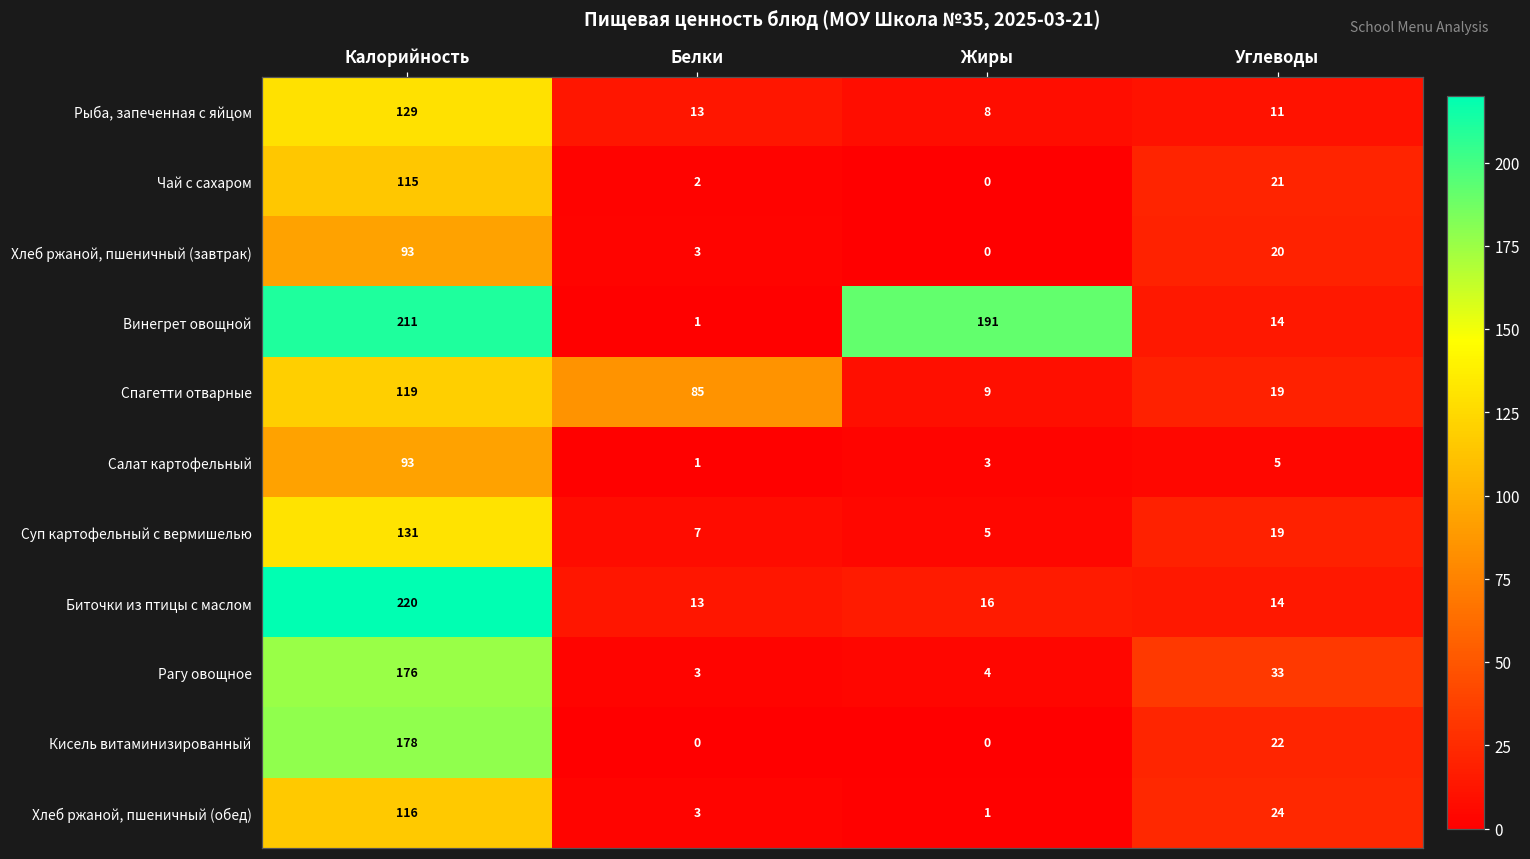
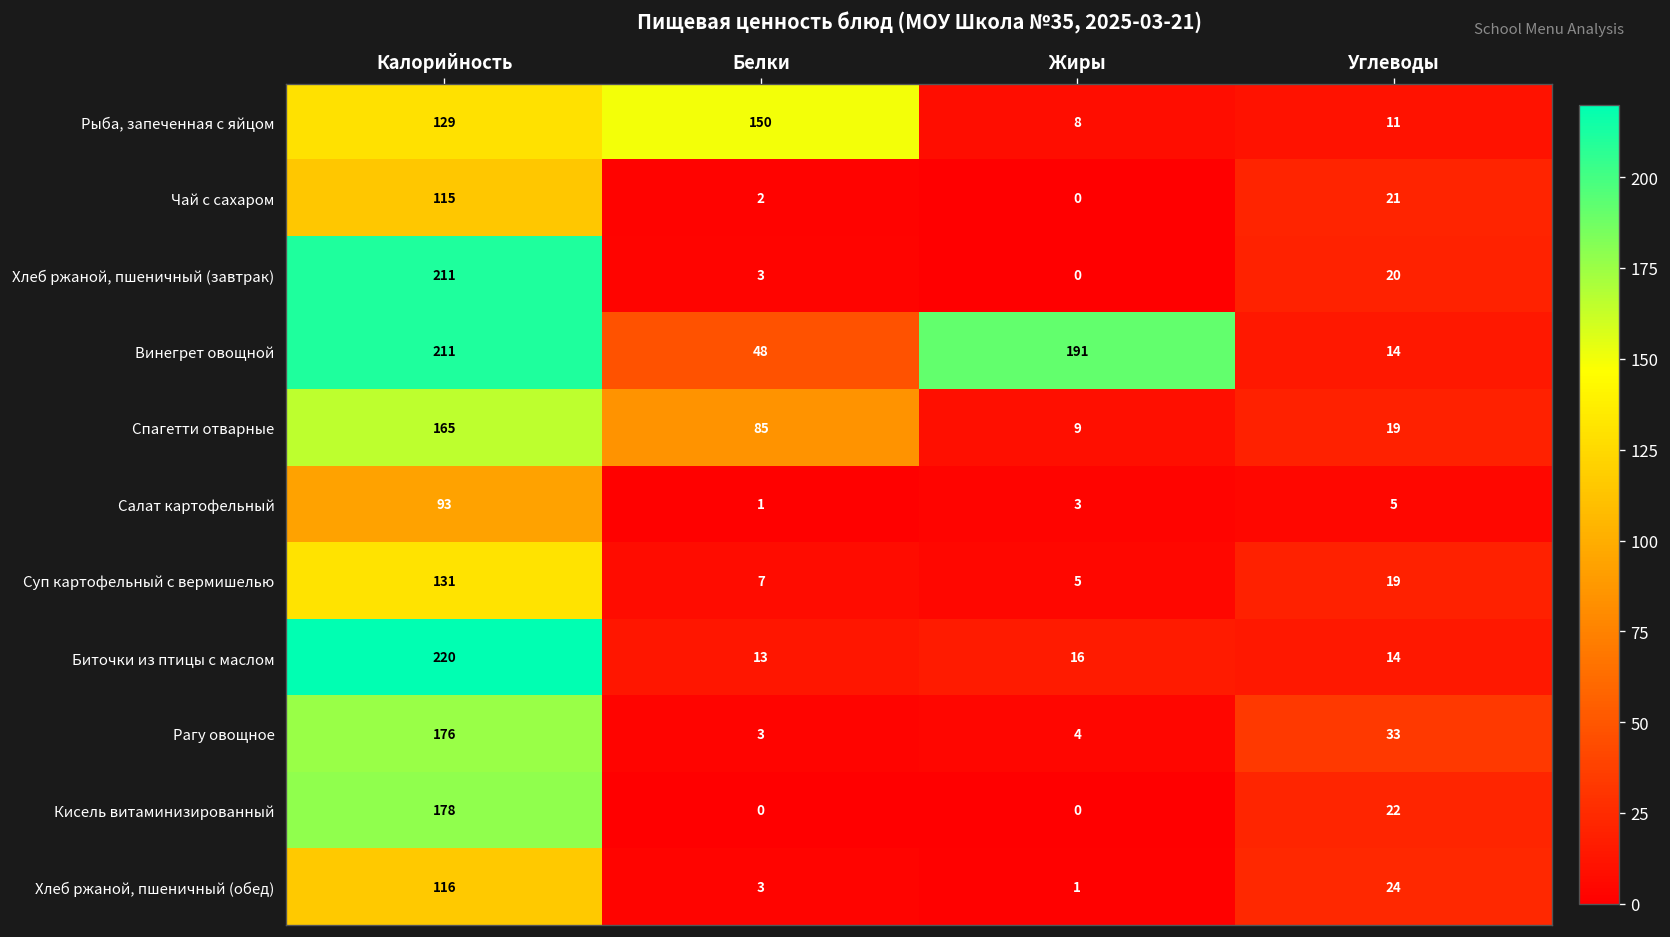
Рыба, запеченная с яйцом, Белки: 13 -> 150
Хлеб ржаной, пшеничный (завтрак), Калорийность: 93 -> 211
Винегрет овощной, Белки: 1 -> 48
Спагетти отварные, Калорийность: 119 -> 165
